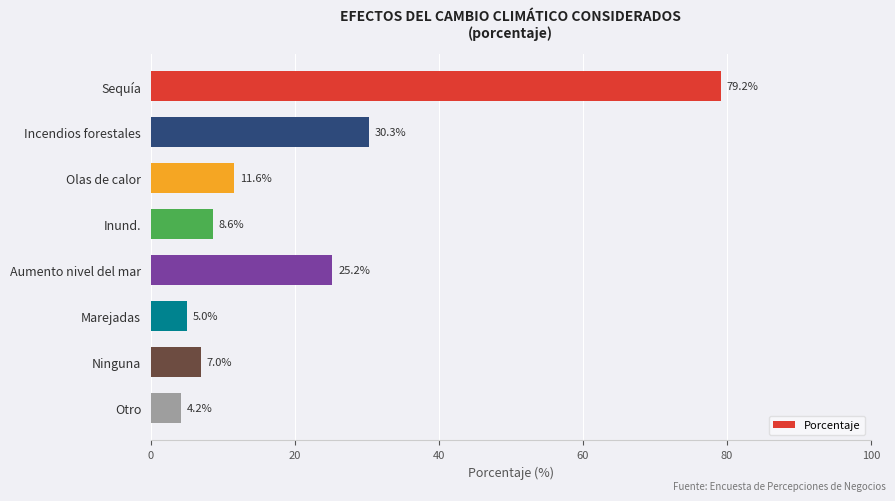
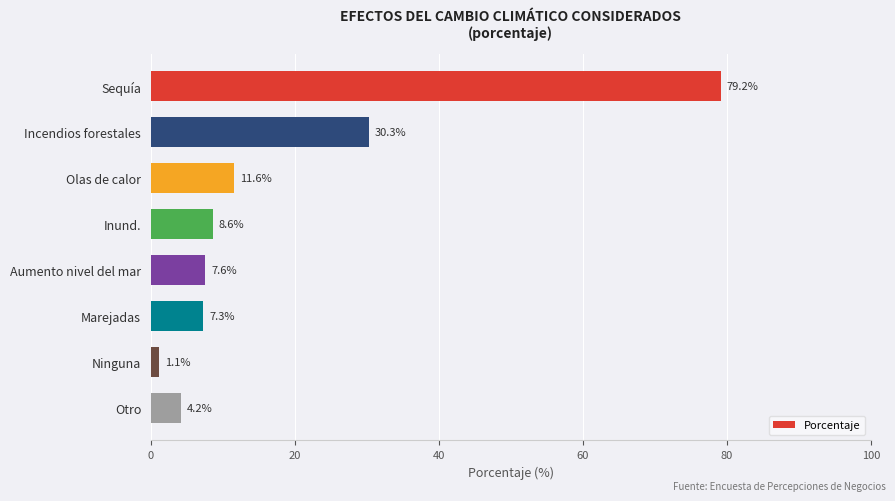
Aumento nivel del mar: 25.2% -> 7.6%
Marejadas: 5.0% -> 7.3%
Ninguna: 7.0% -> 1.1%
